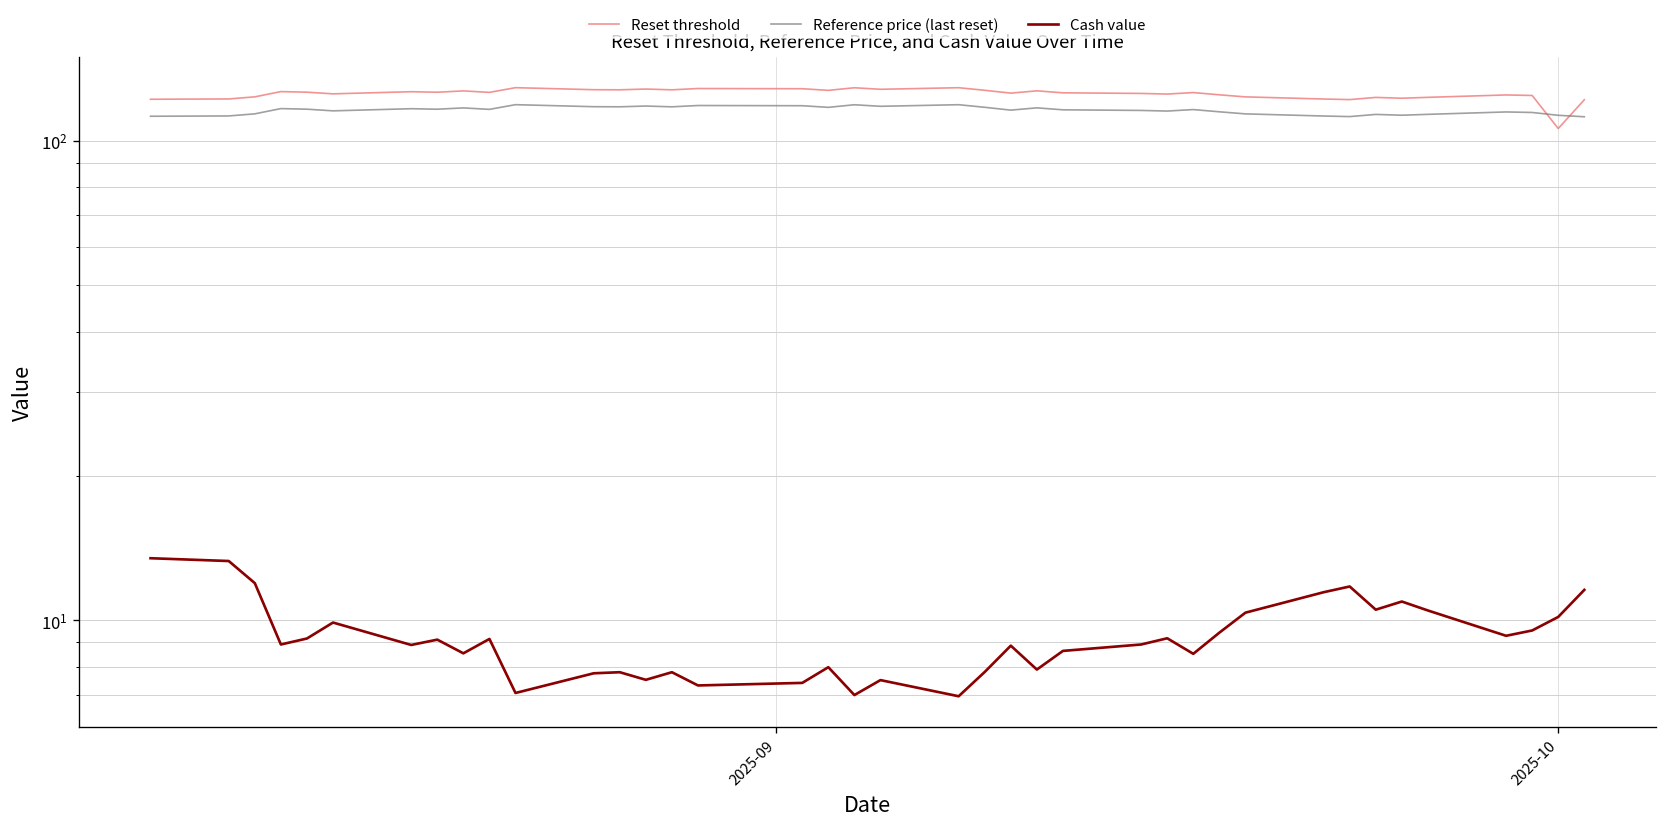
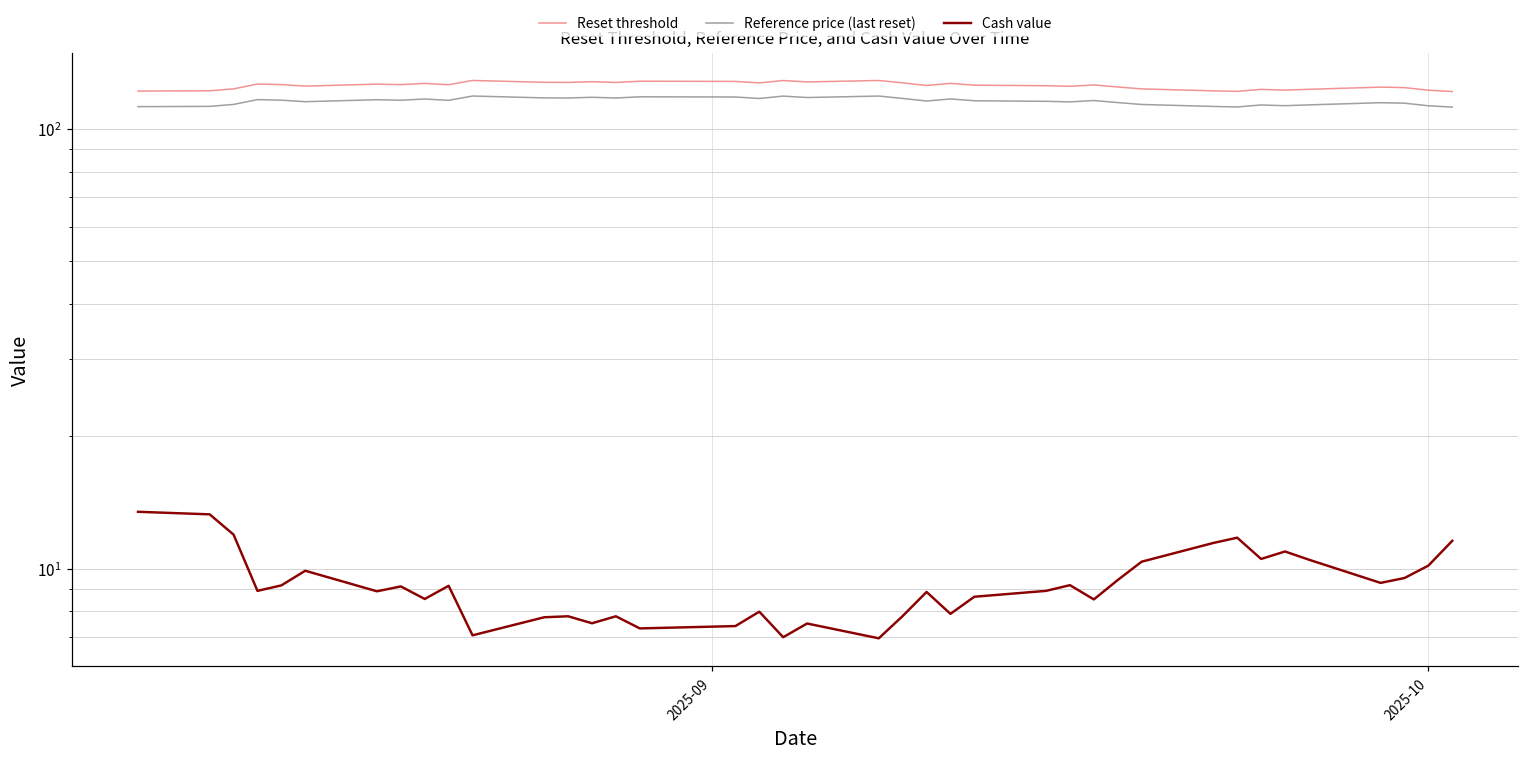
Reset threshold, 2025-10: 106 -> 123
